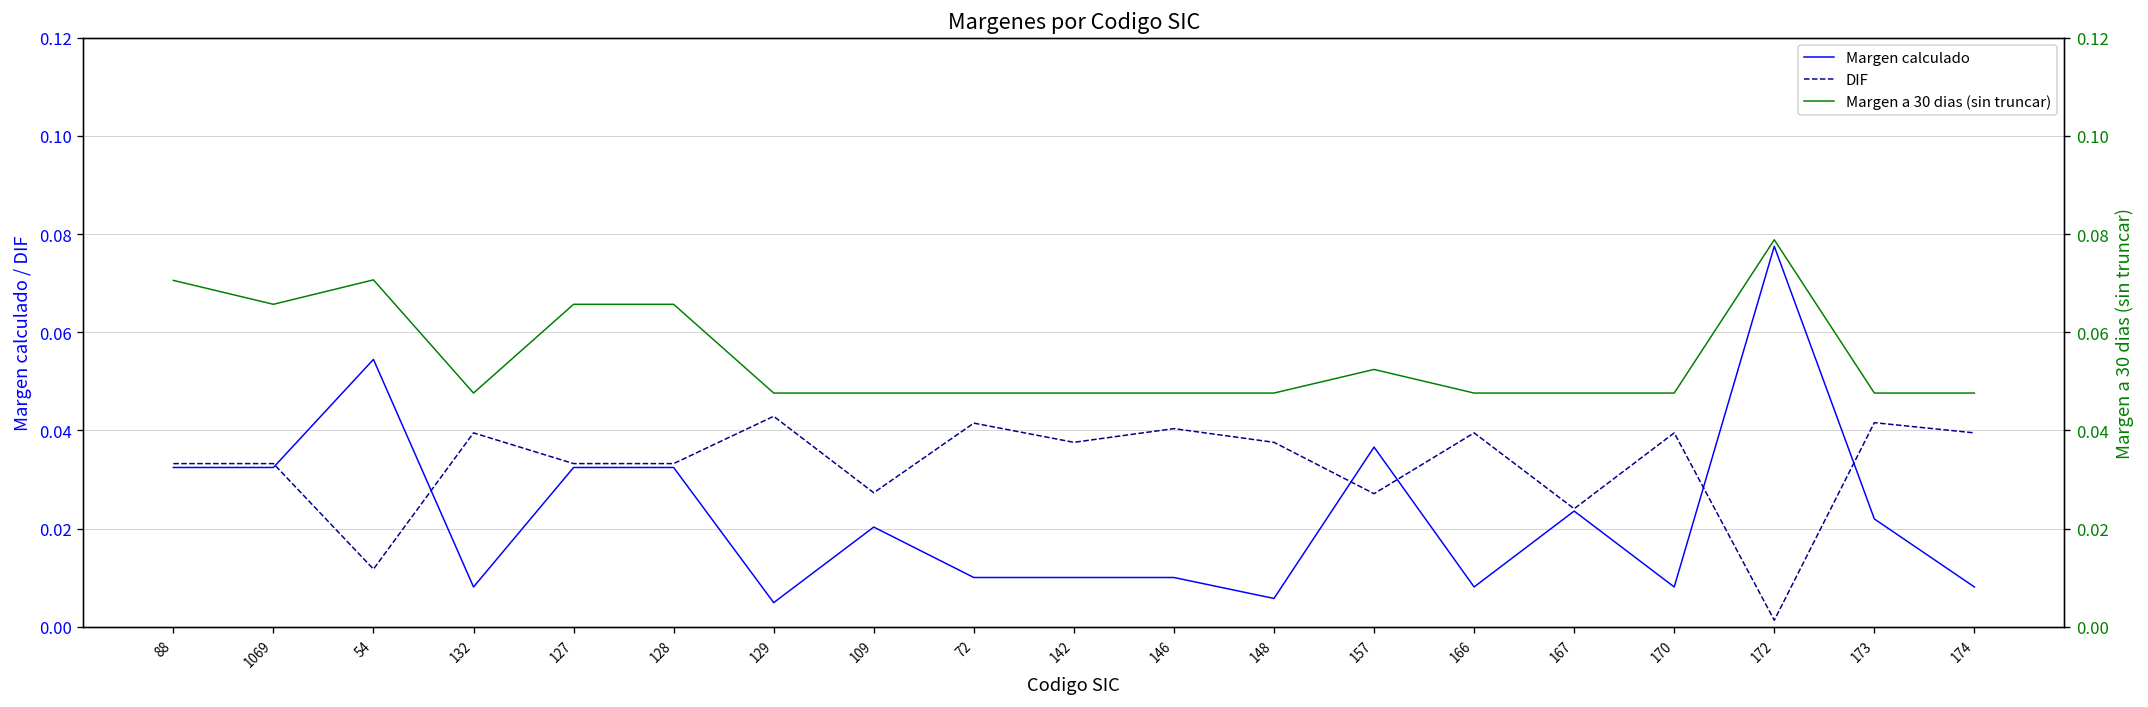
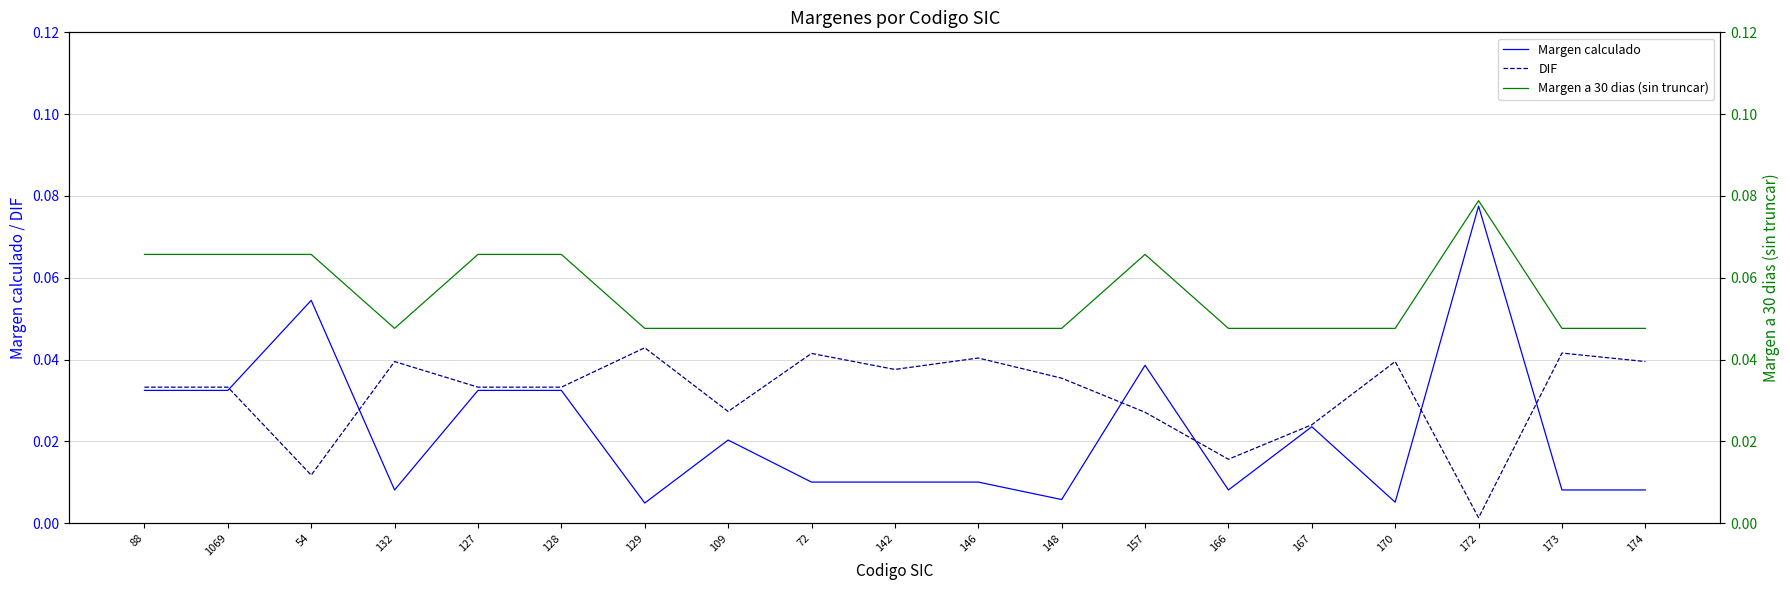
DIF, 148: 0.038 -> 0.035
Margen calculado, 157: 0.037 -> 0.039
DIF, 166: 0.040 -> 0.016
Margen calculado, 170: 0.008 -> 0.005
Margen calculado, 173: 0.022 -> 0.008
Margen a 30 dias (sin truncar), 88: 0.071 -> 0.066
Margen a 30 dias (sin truncar), 54: 0.071 -> 0.066
Margen a 30 dias (sin truncar), 157: 0.052 -> 0.066
